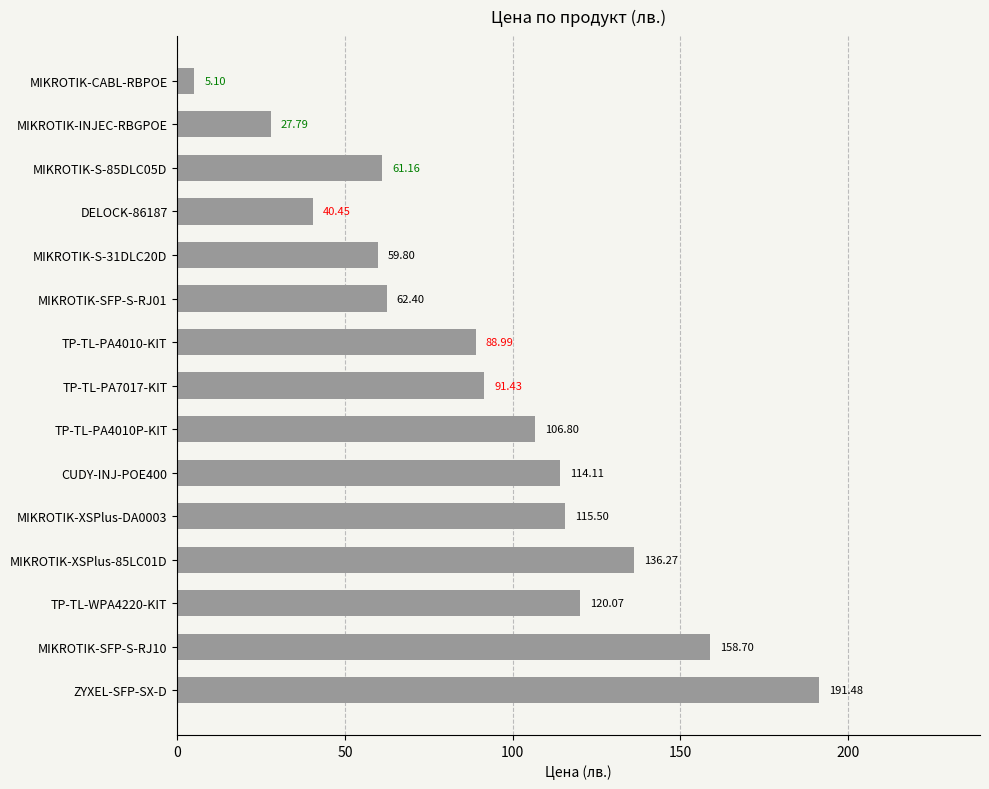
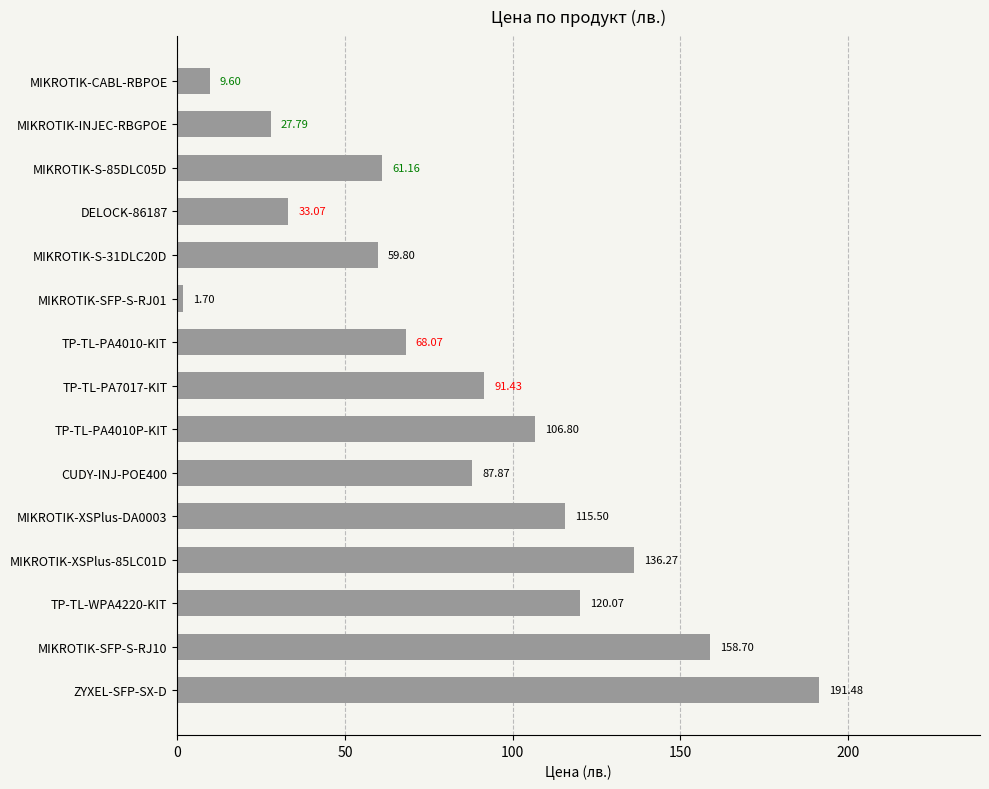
MIKROTIK-CABL-RBPOE: 5.10 -> 9.60
DELOCK-86187: 40.45 -> 33.07
MIKROTIK-SFP-S-RJ01: 62.40 -> 1.70
TP-TL-PA4010-KIT: 88.99 -> 68.07
CUDY-INJ-POE400: 114.11 -> 87.87
